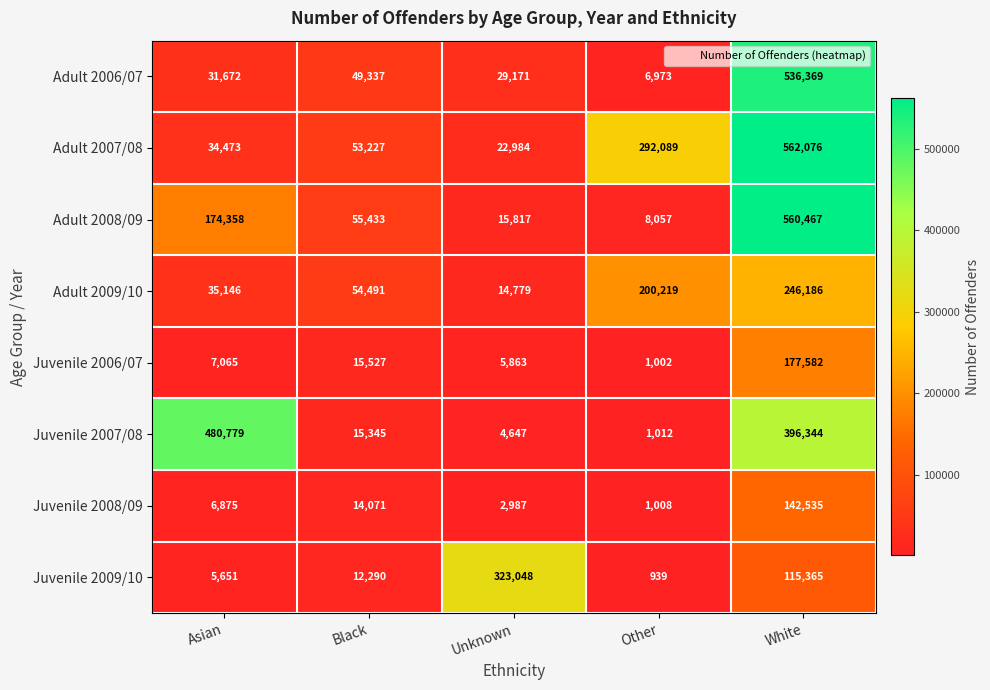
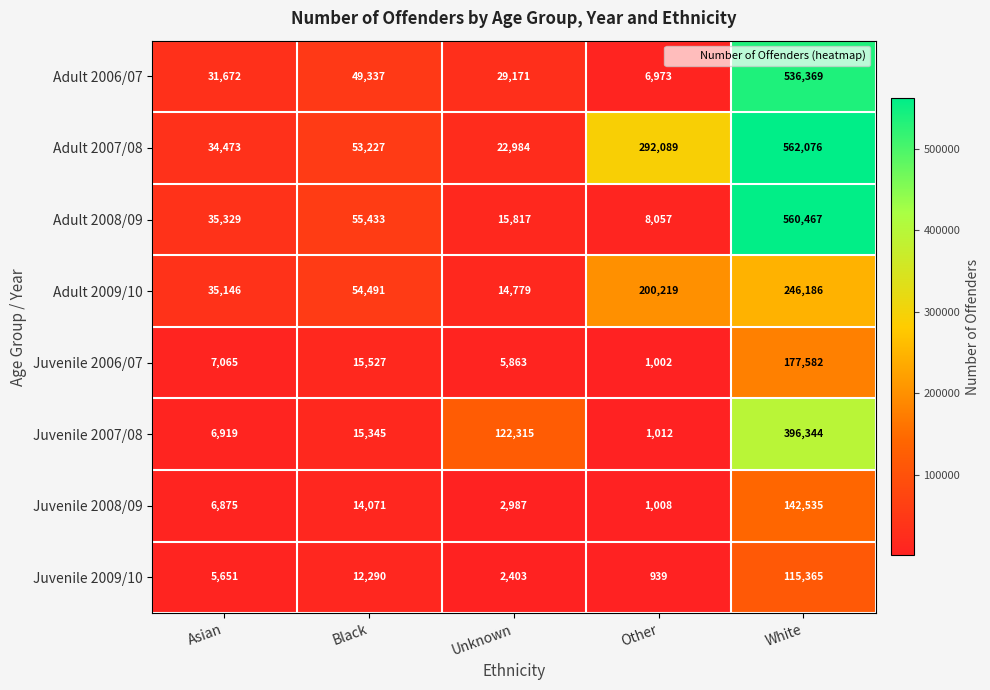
Adult 2008/09, Asian: 174,358 -> 35,329
Juvenile 2007/08, Asian: 480,779 -> 6,919
Juvenile 2007/08, Unknown: 4,647 -> 122,315
Juvenile 2009/10, Unknown: 323,048 -> 2,403
